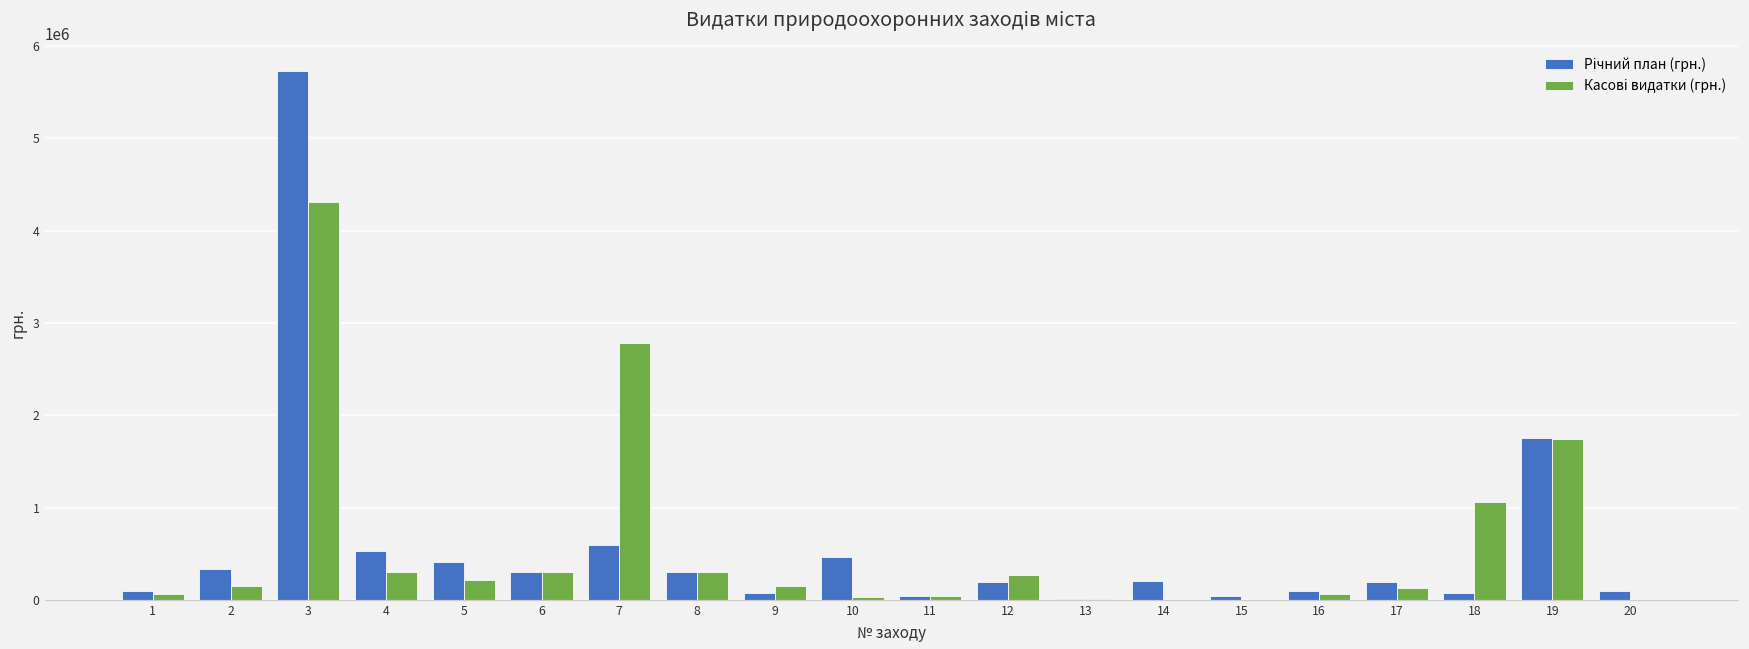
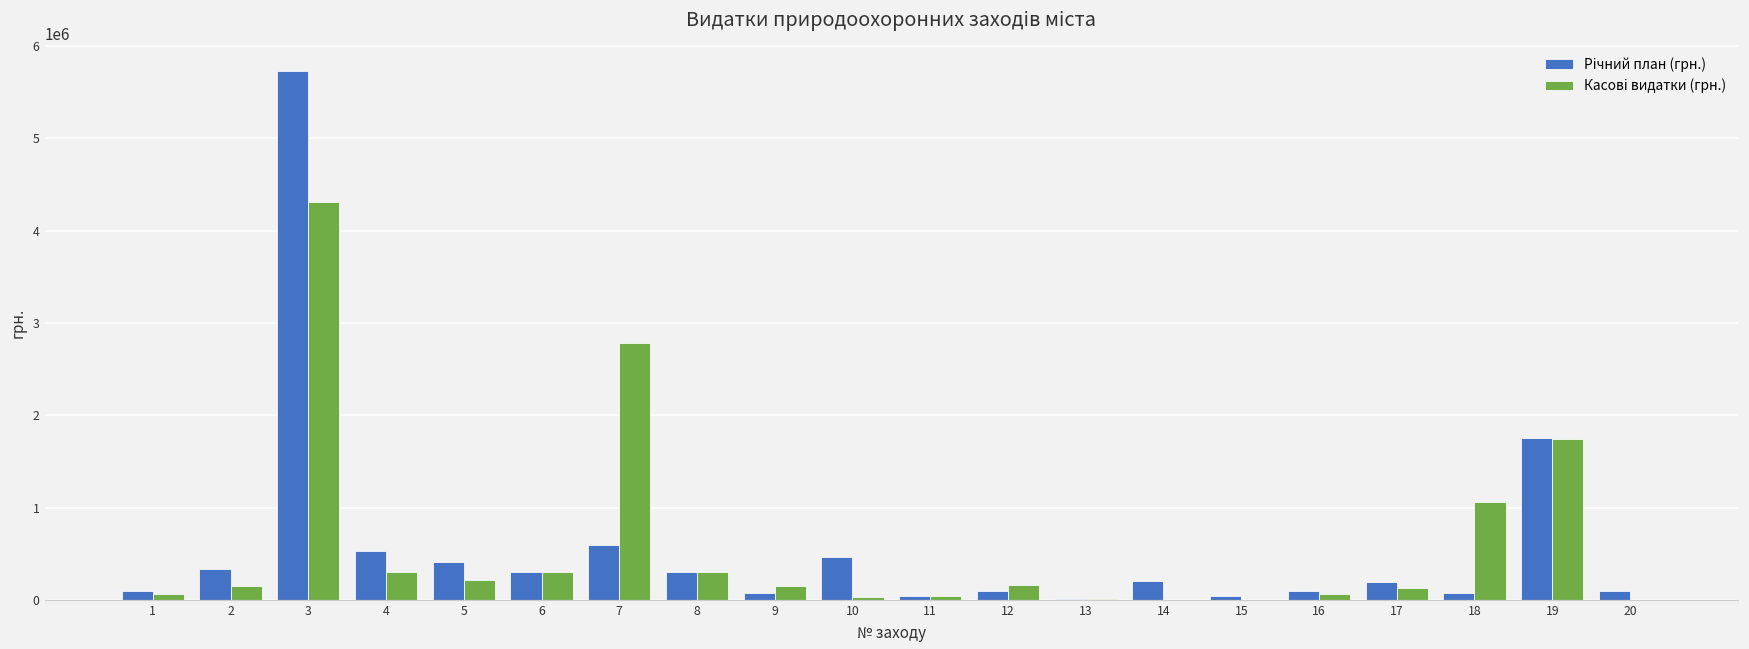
Річний план (грн.), 12: 200000 -> 100000
Касові видатки (грн.), 12: 300000 -> 200000
